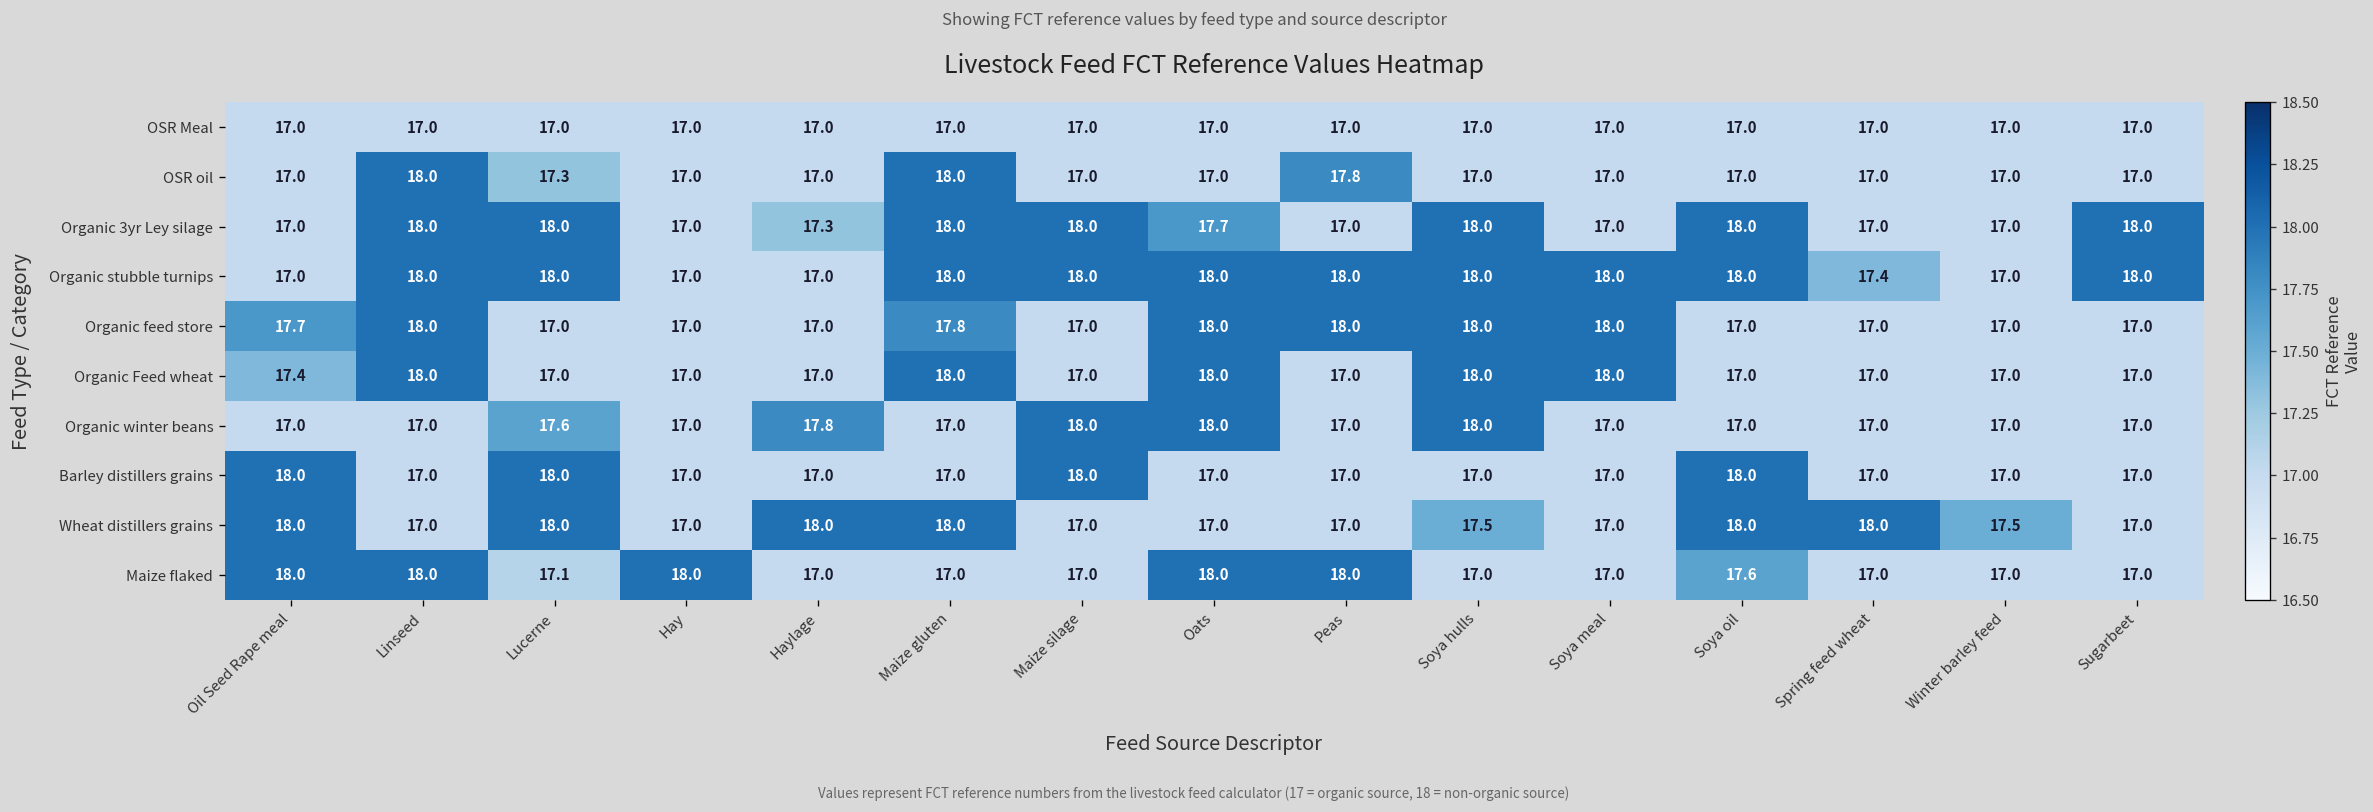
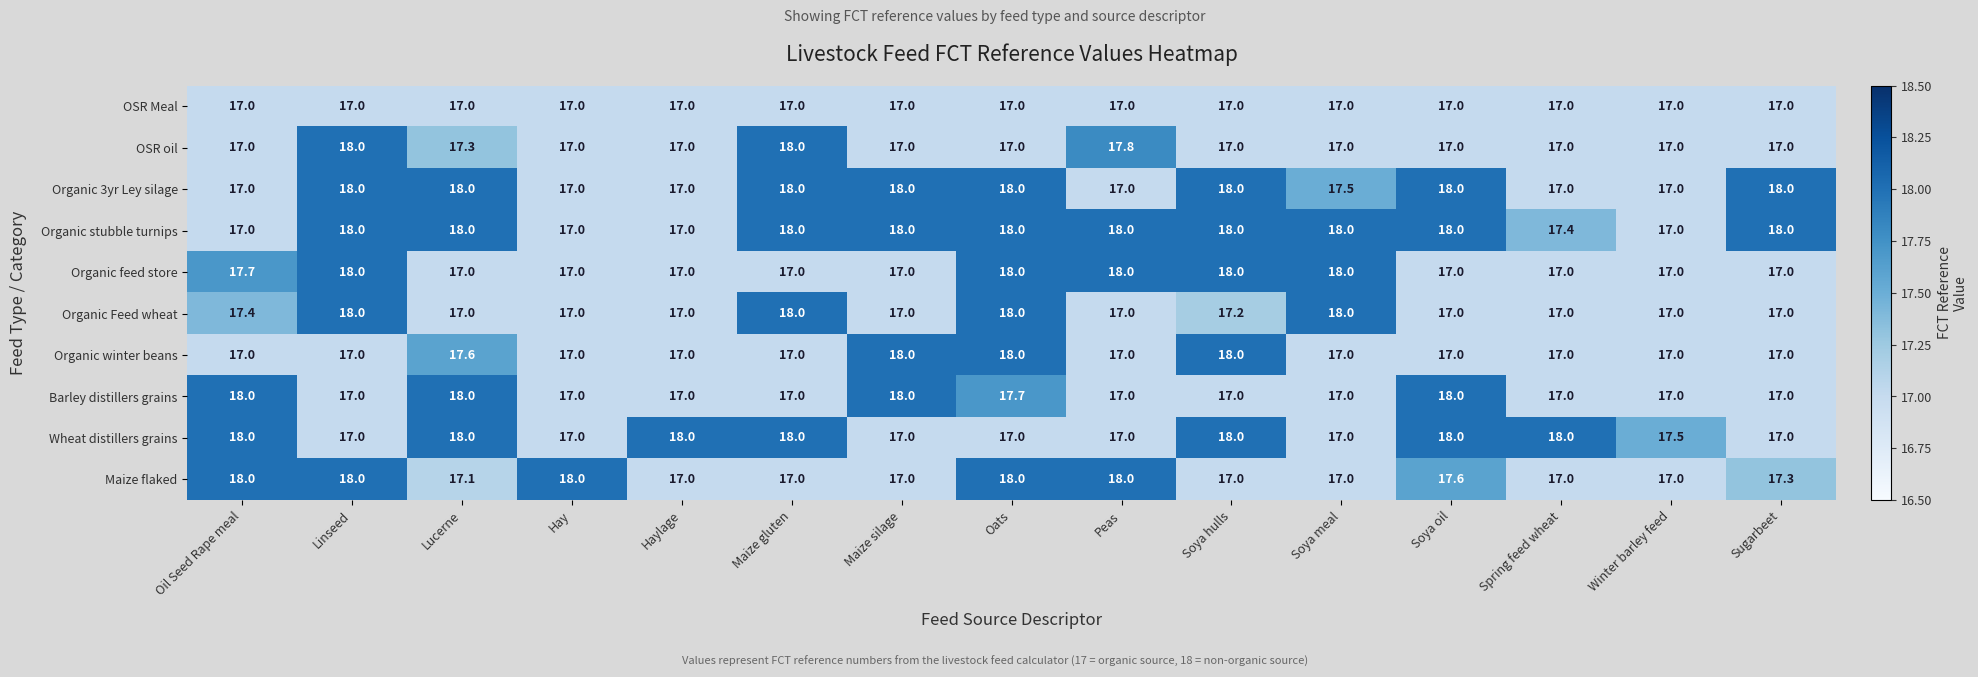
Organic 3yr Ley silage, Haylage: 17.3 -> 17.0
Organic 3yr Ley silage, Oats: 17.7 -> 18.0
Organic 3yr Ley silage, Soya meal: 17.0 -> 17.5
Organic feed store, Maize gluten: 17.8 -> 17.0
Organic Feed wheat, Soya hulls: 18.0 -> 17.2
Organic winter beans, Haylage: 17.8 -> 17.0
Barley distillers grains, Oats: 17.0 -> 17.7
Wheat distillers grains, Soya hulls: 17.5 -> 18.0
Maize flaked, Sugarbeet: 17.0 -> 17.3
